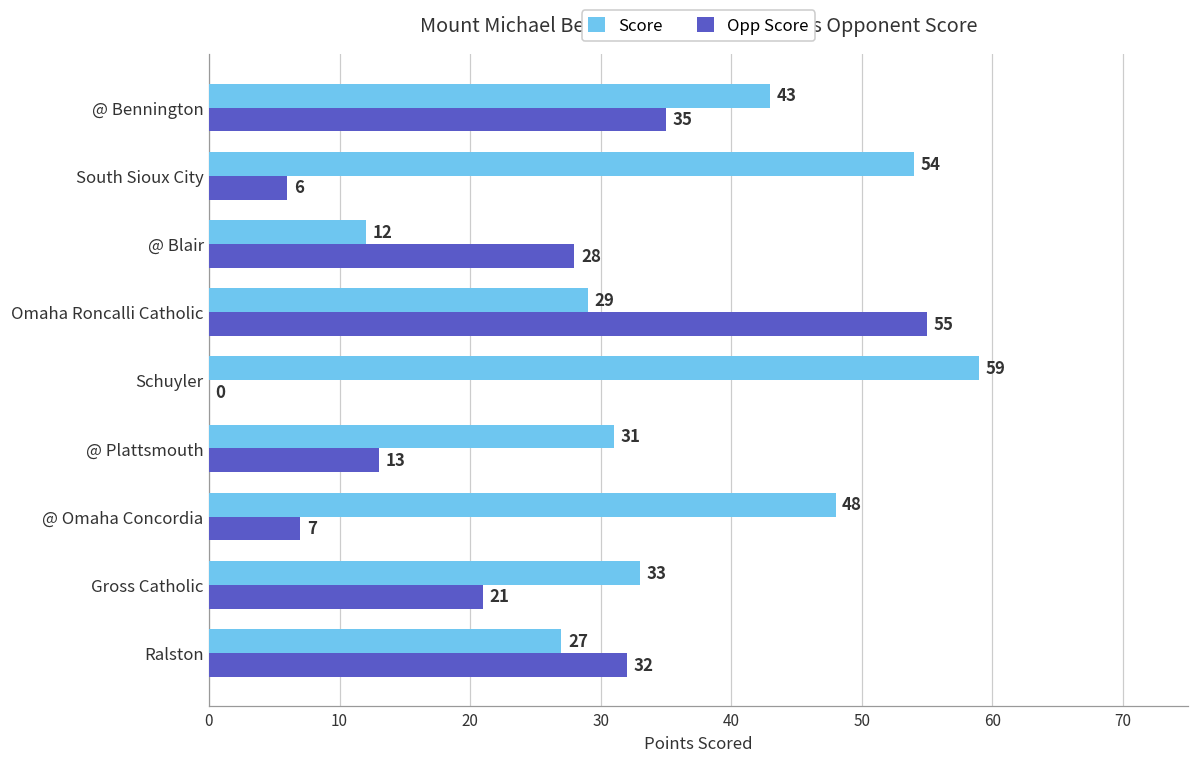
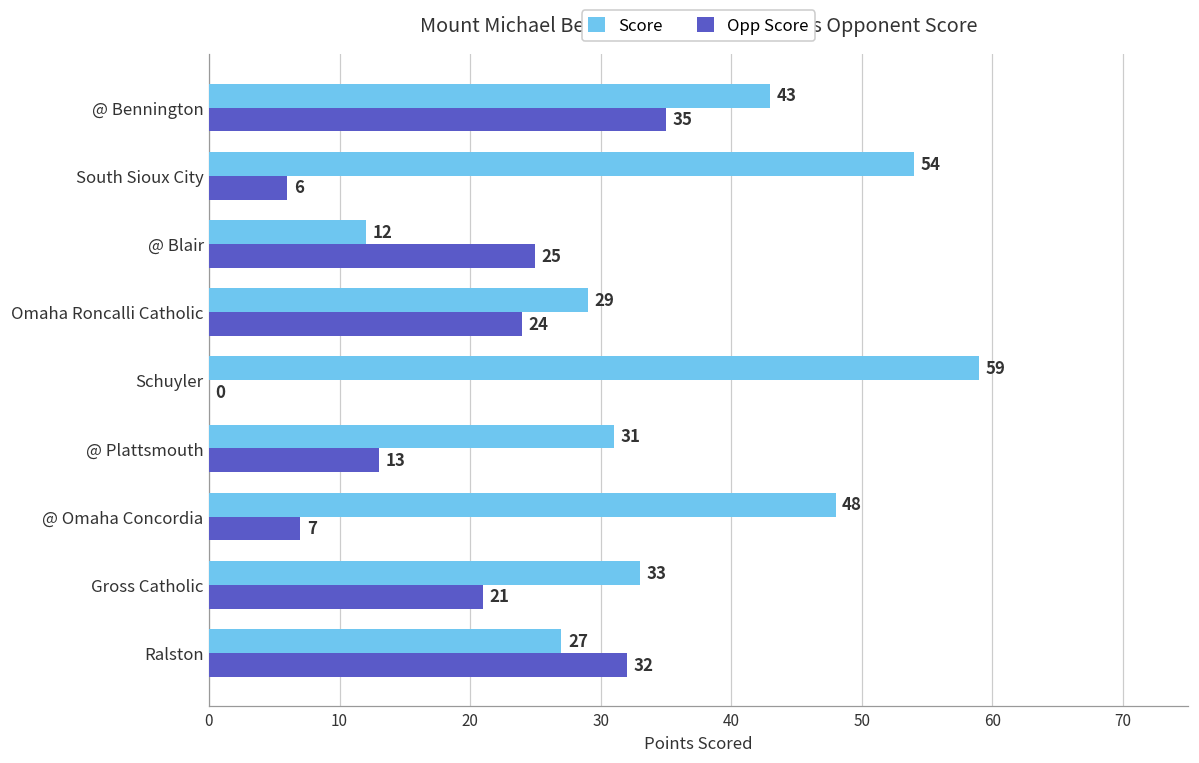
Opp Score, @ Blair: 28 -> 25
Opp Score, Omaha Roncalli Catholic: 55 -> 24
